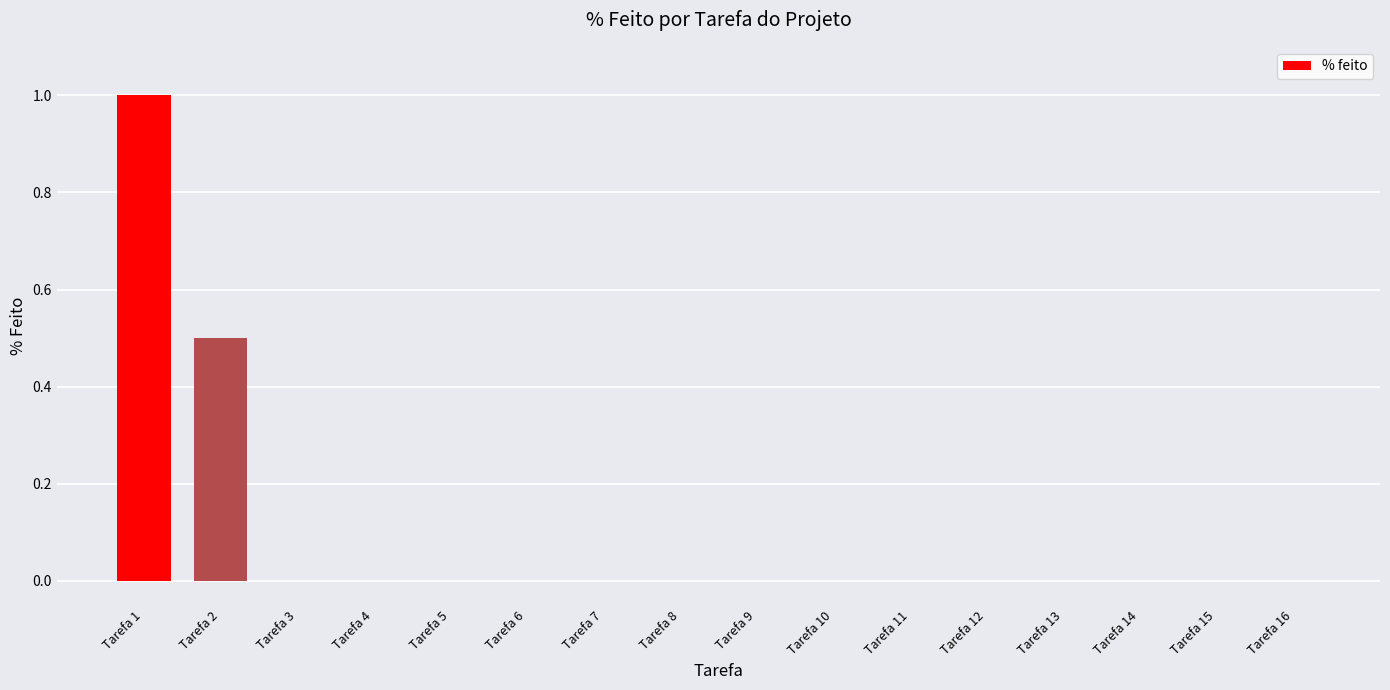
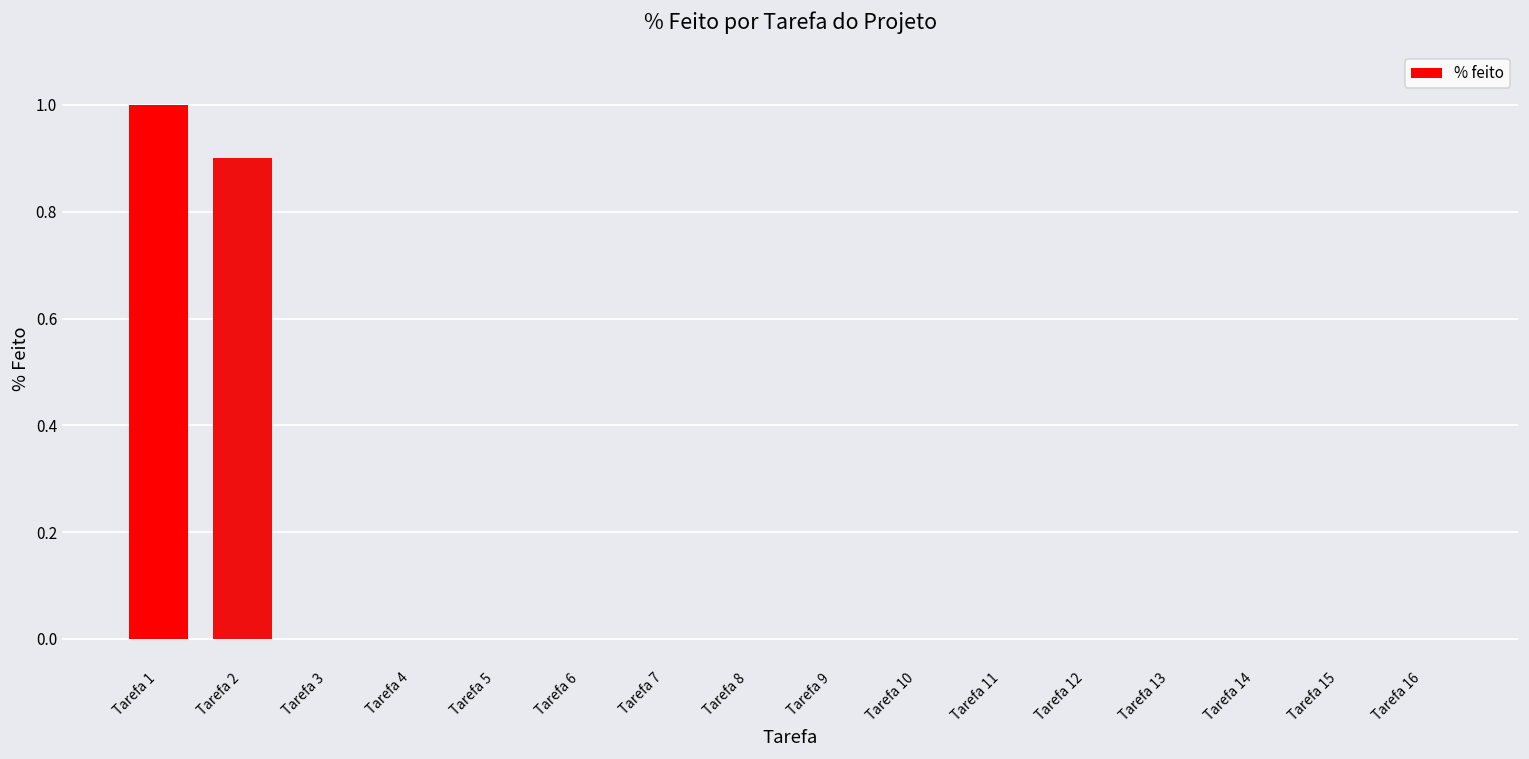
Tarefa 2: 0.5 -> 0.9
